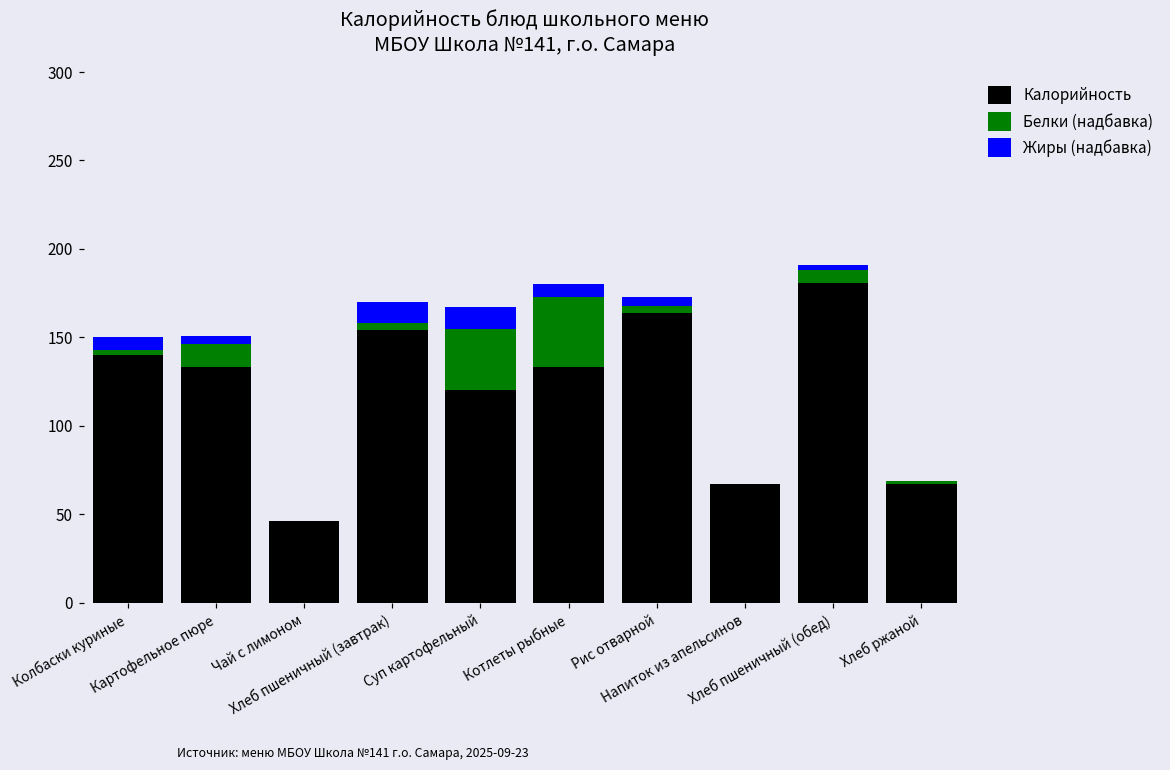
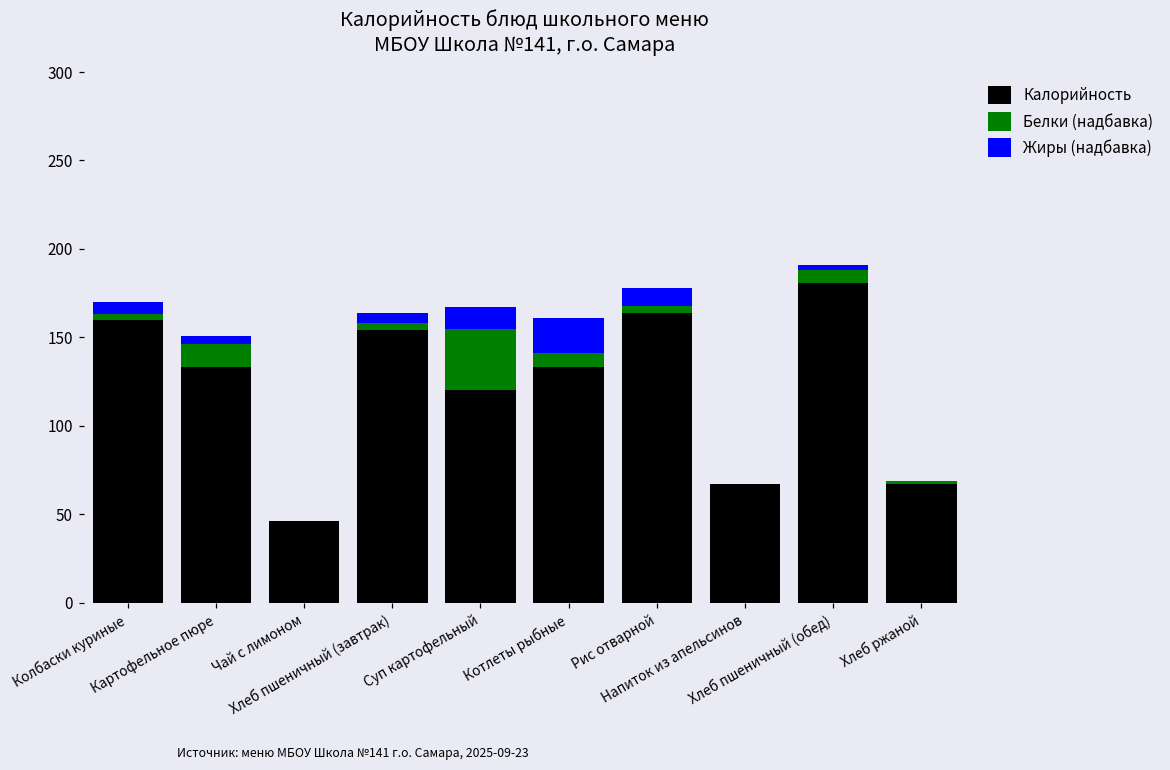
Калорийность, Колбаски куриные: 140 -> 160
Жиры (надбавка), Хлеб пшеничный (завтрак): 12 -> 6
Белки (надбавка), Котлеты рыбные: 40 -> 8
Жиры (надбавка), Котлеты рыбные: 7 -> 20
Жиры (надбавка), Рис отварной: 5 -> 10
